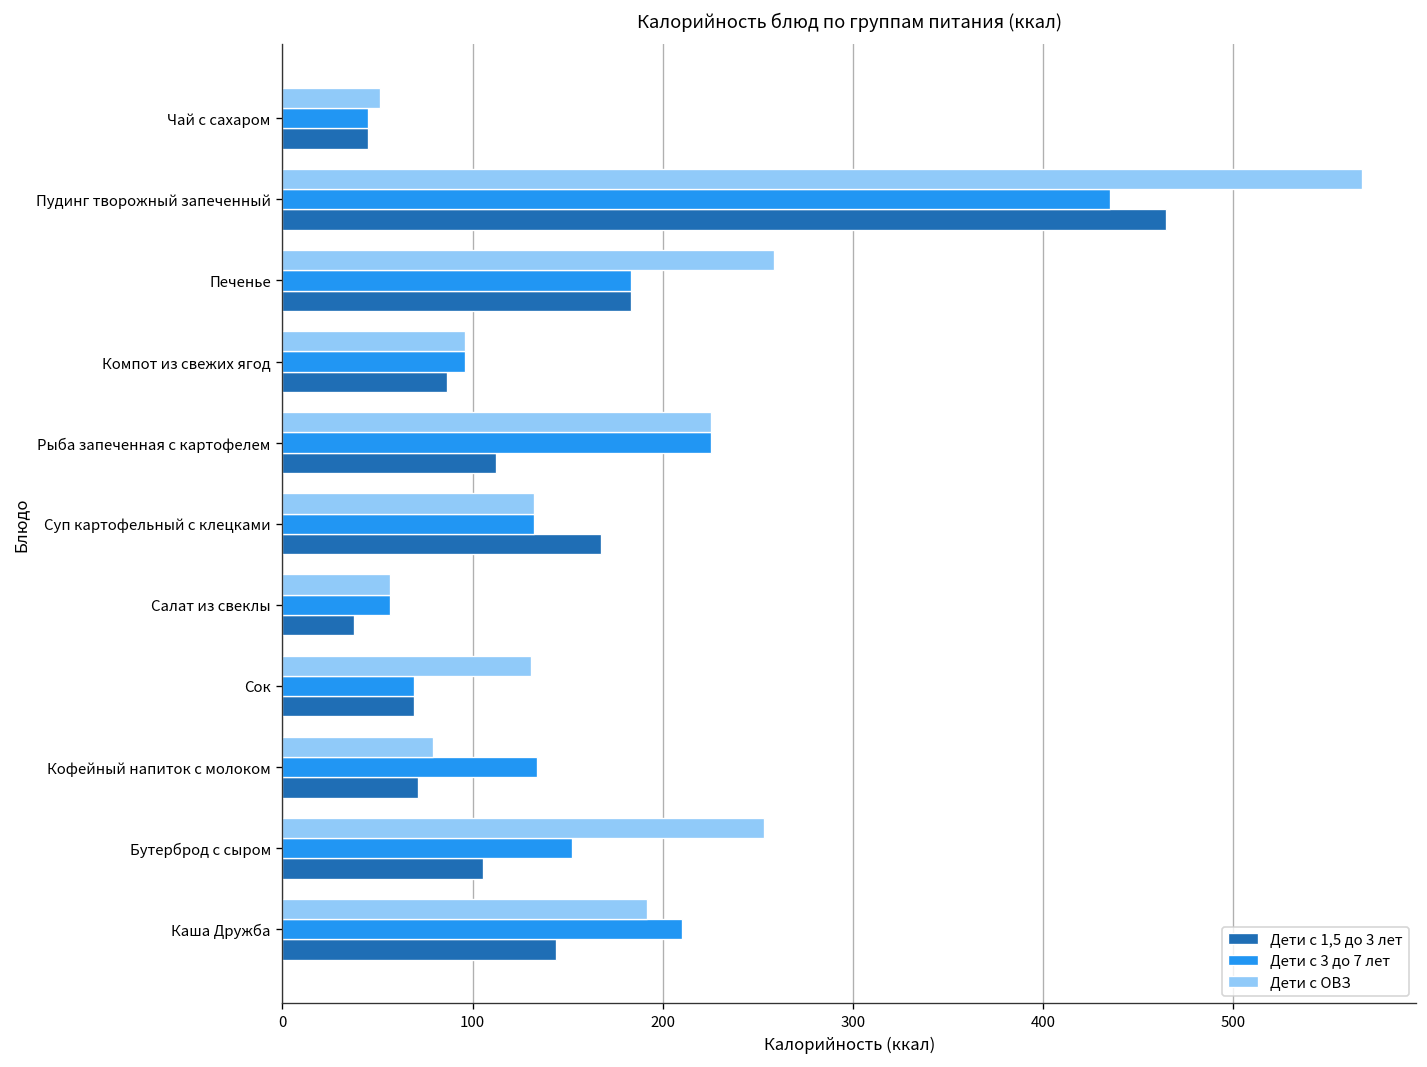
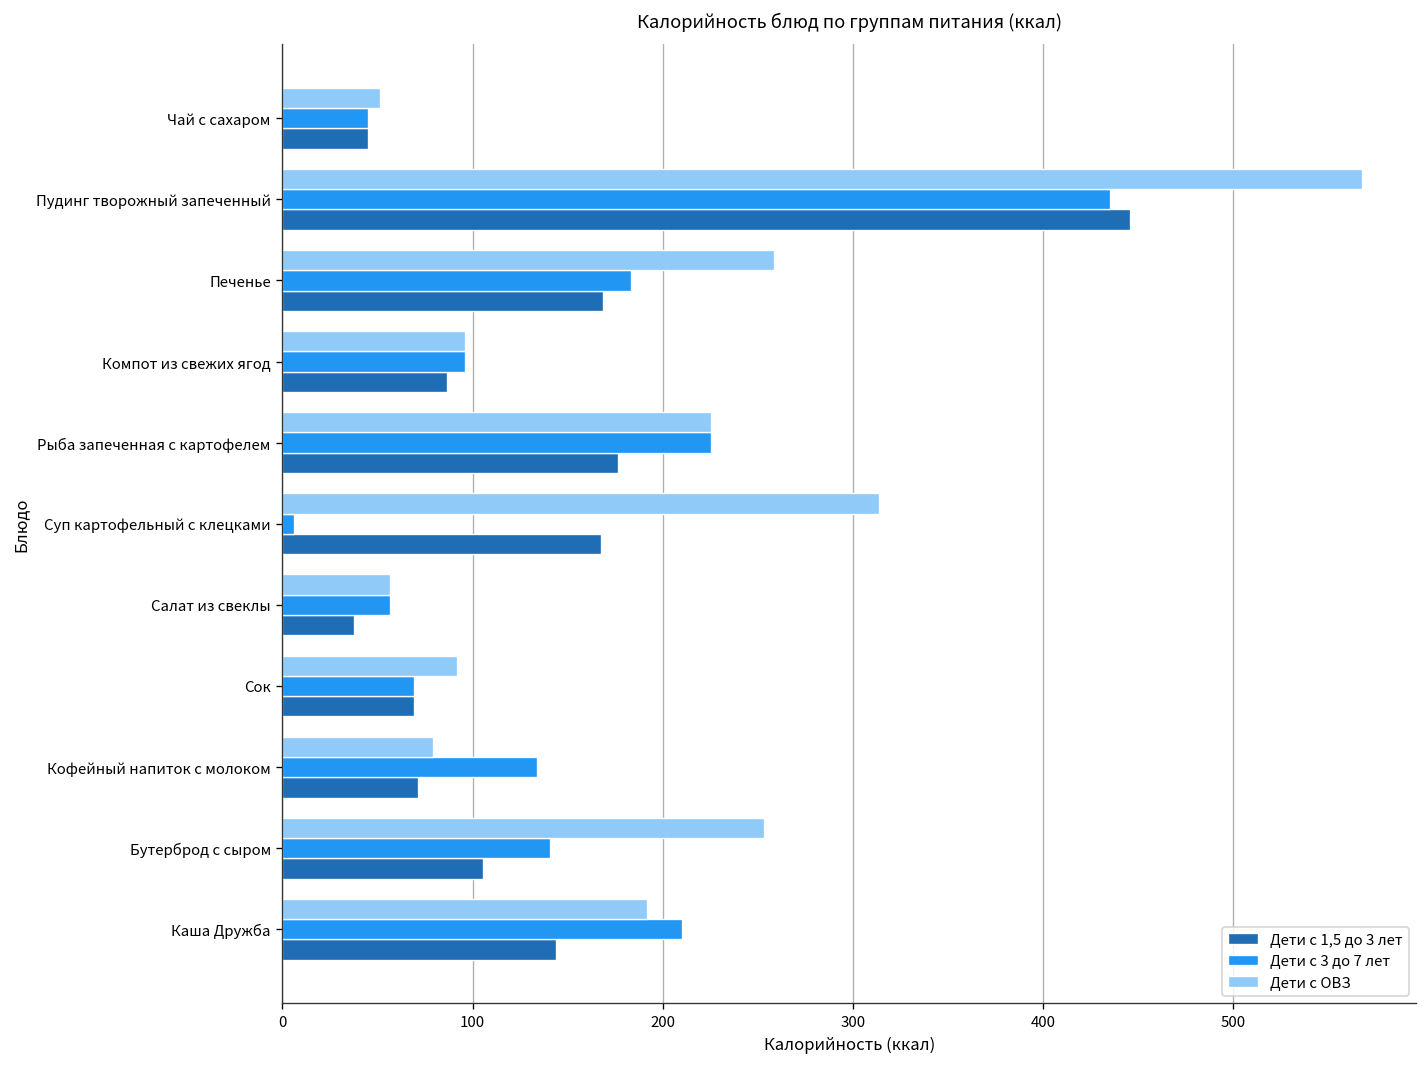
Дети с 1,5 до 3 лет, Пудинг творожный запеченный: 464 -> 446
Дети с 1,5 до 3 лет, Печенье: 183 -> 169
Дети с 1,5 до 3 лет, Рыба запеченная с картофелем: 112 -> 176
Дети с ОВЗ, Суп картофельный с клецками: 132 -> 314
Дети с 3 до 7 лет, Суп картофельный с клецками: 132 -> 6
Дети с ОВЗ, Сок: 131 -> 92
Дети с 3 до 7 лет, Бутерброд с сыром: 152 -> 141
